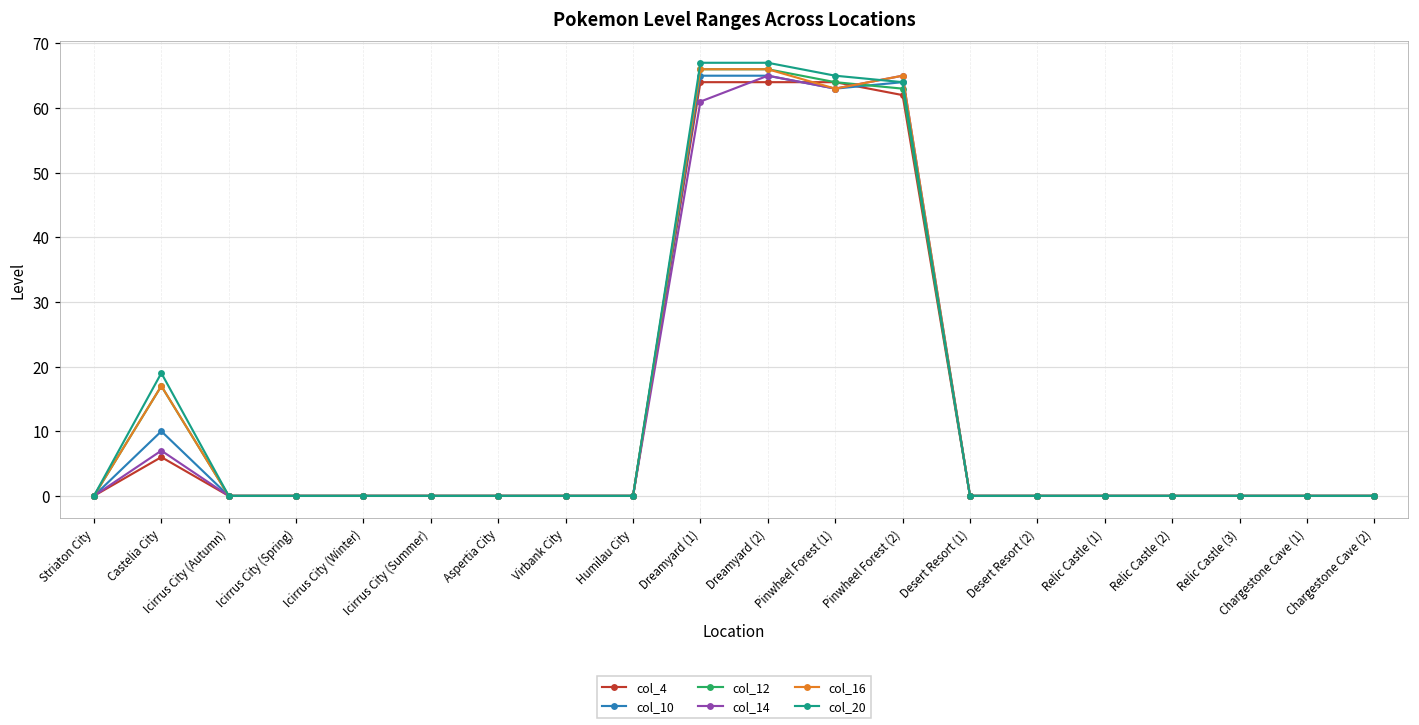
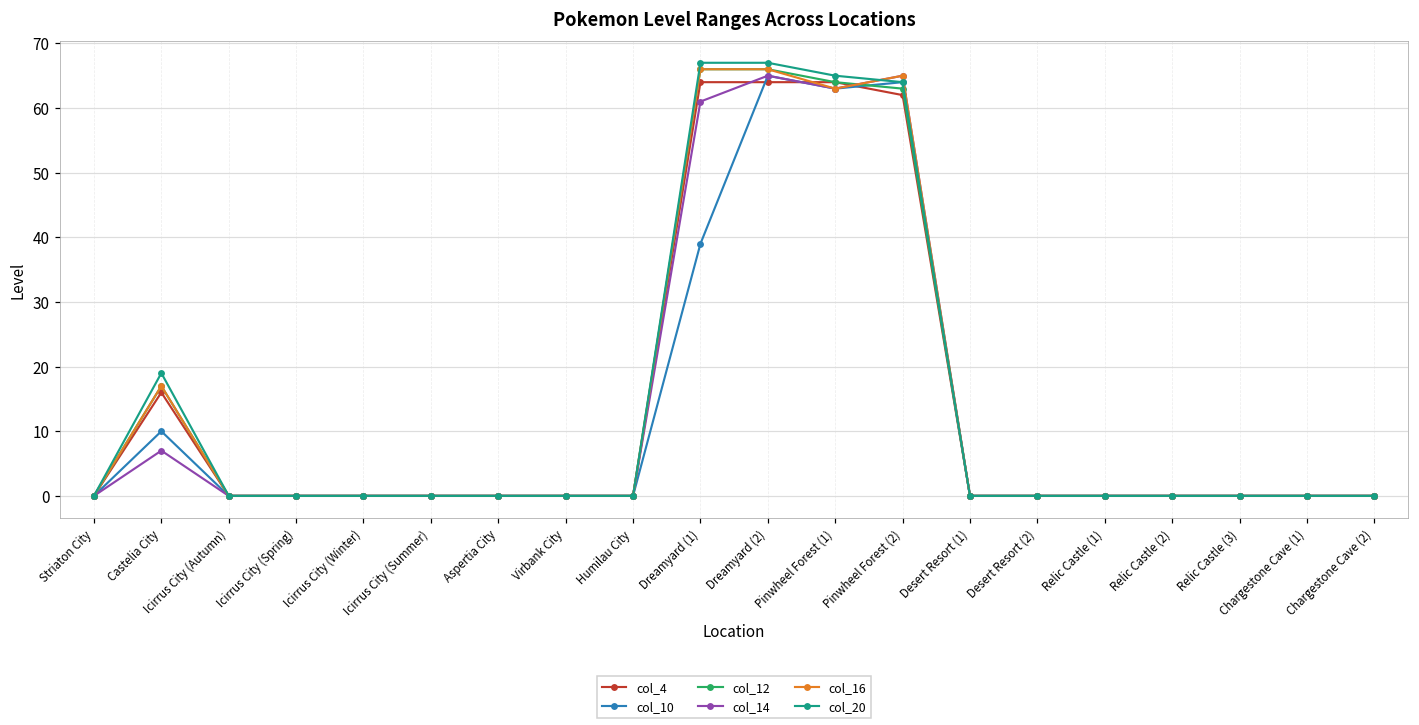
col_4, Castelia City: 6 -> 16
col_10, Dreamyard (1): 65 -> 39
